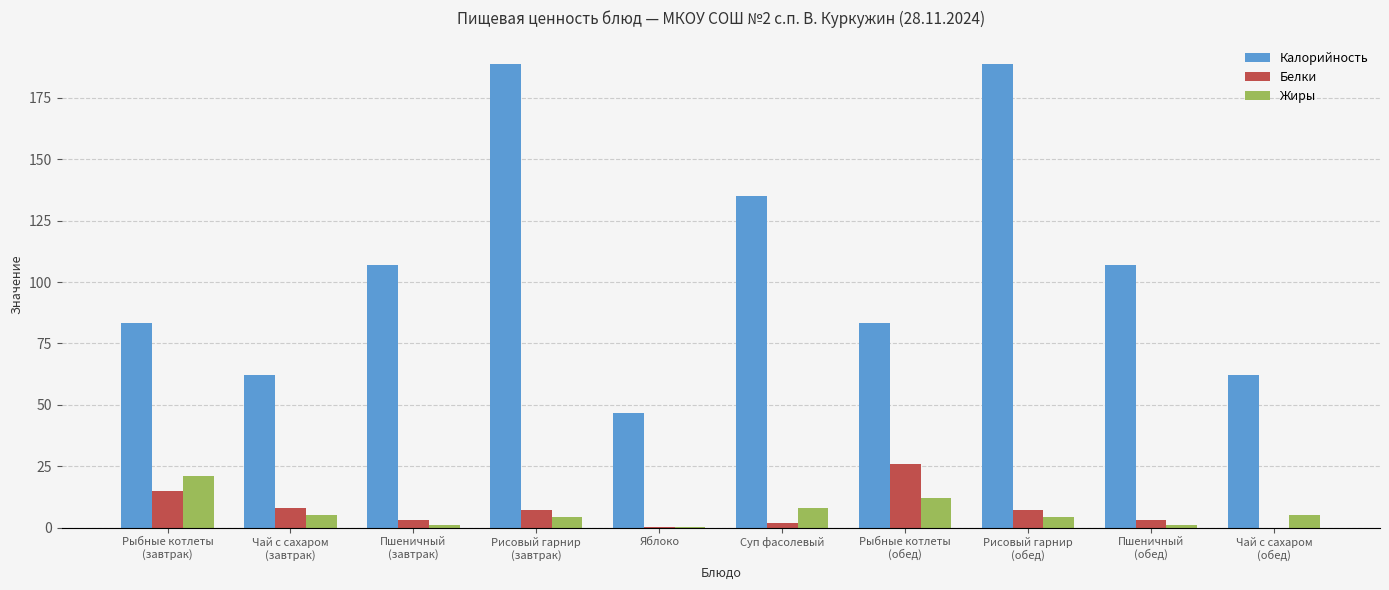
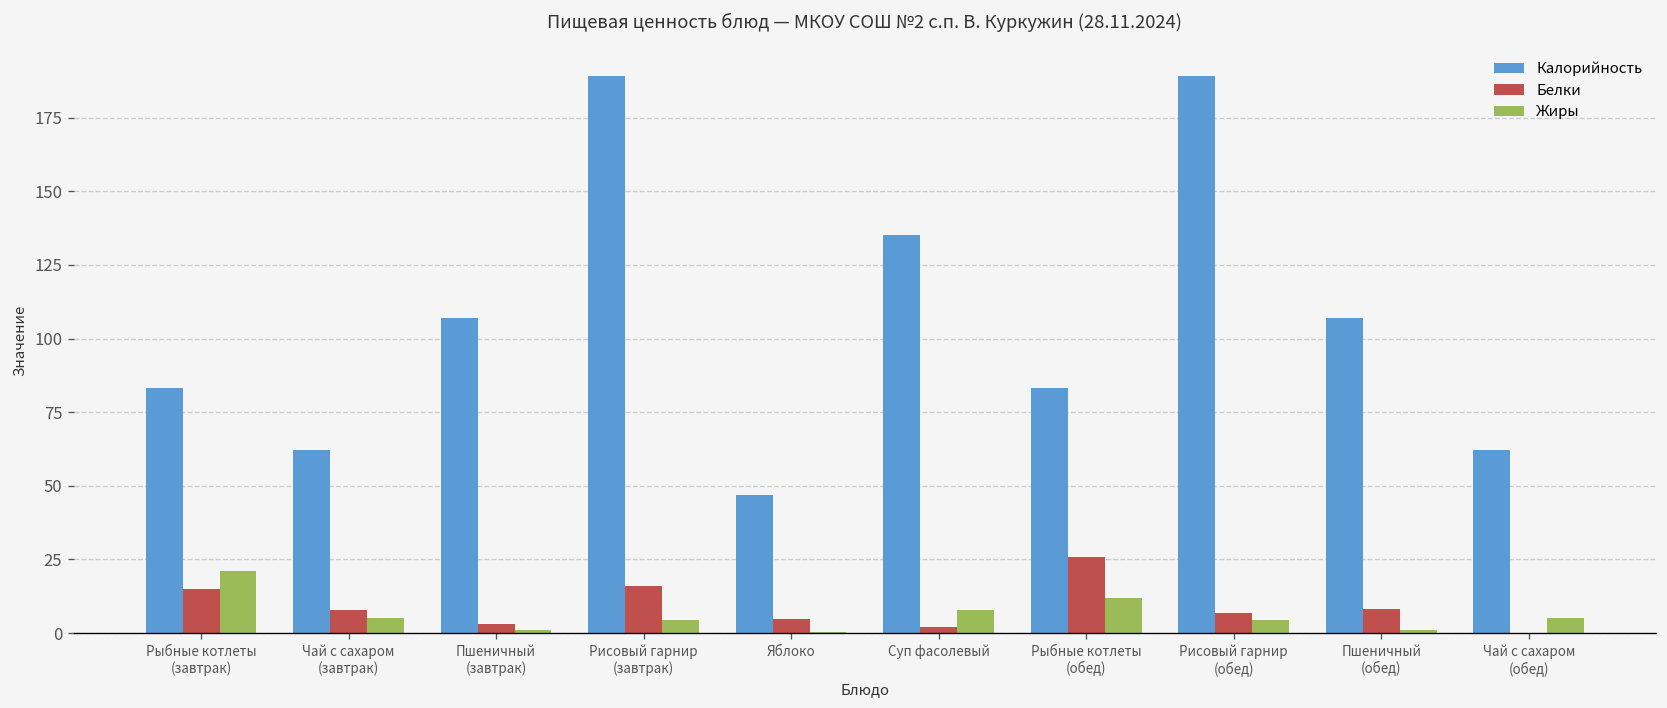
Белки, Рисовый гарнир (завтрак): 7 -> 16
Белки, Яблоко: 0 -> 5
Белки, Пшеничный (обед): 3 -> 8
